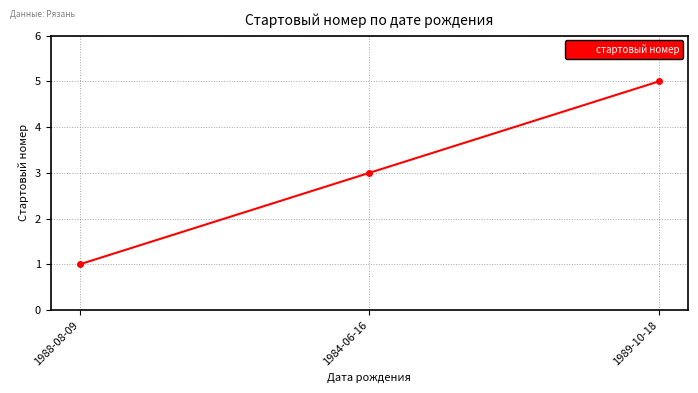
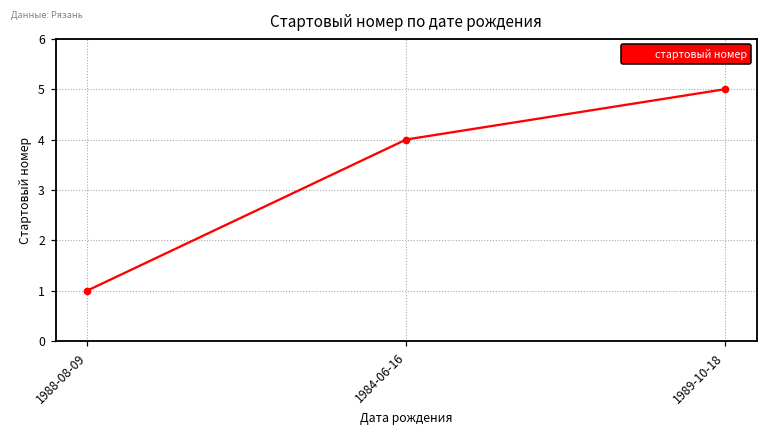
1984-06-16: 3 -> 4
